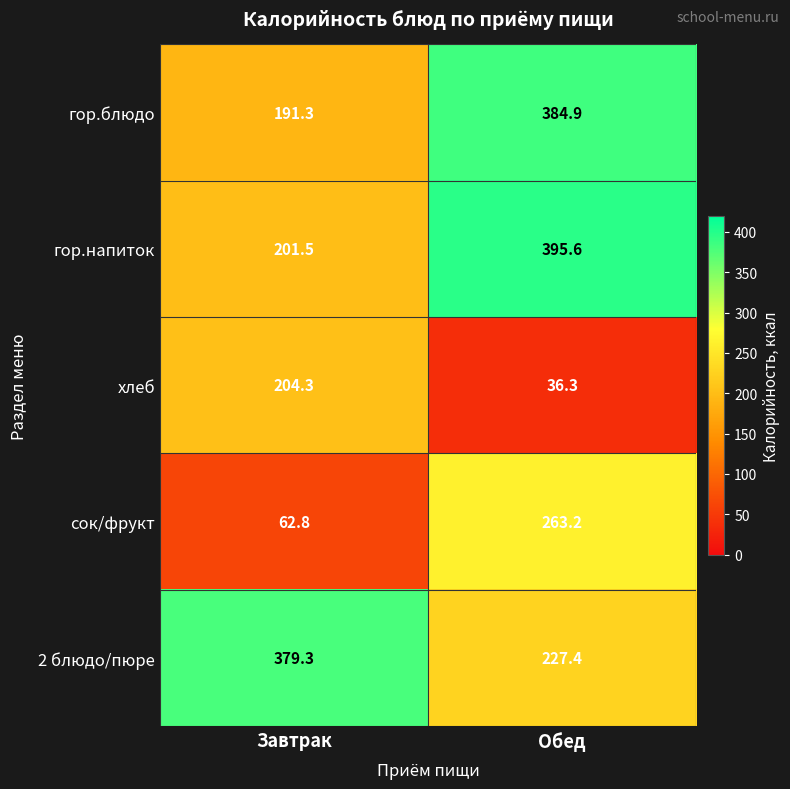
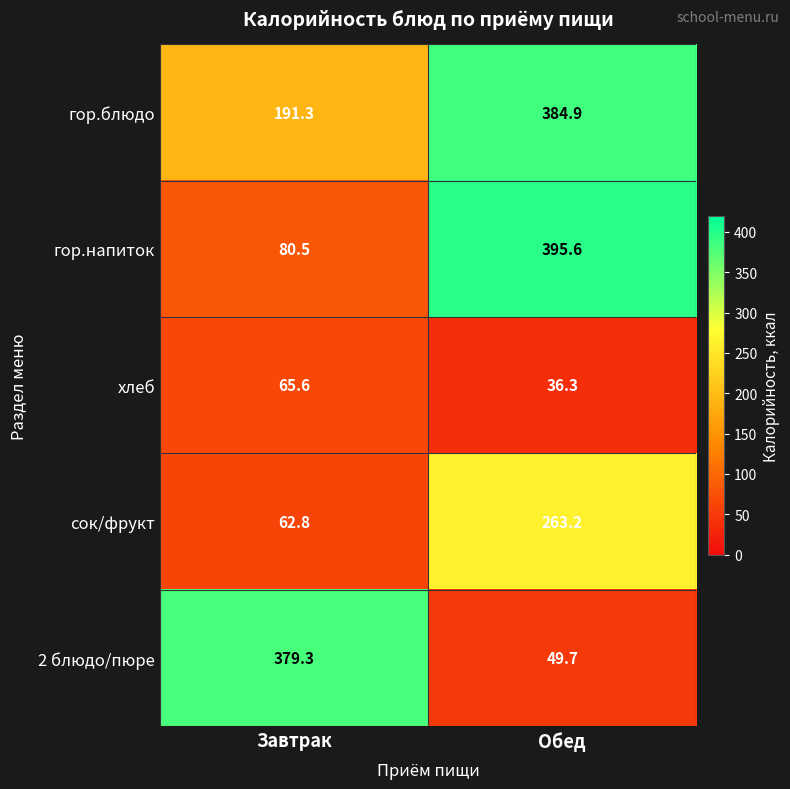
гор.напиток, Завтрак: 201.5 -> 80.5
хлеб, Завтрак: 204.3 -> 65.6
2 блюдо/пюре, Обед: 227.4 -> 49.7
